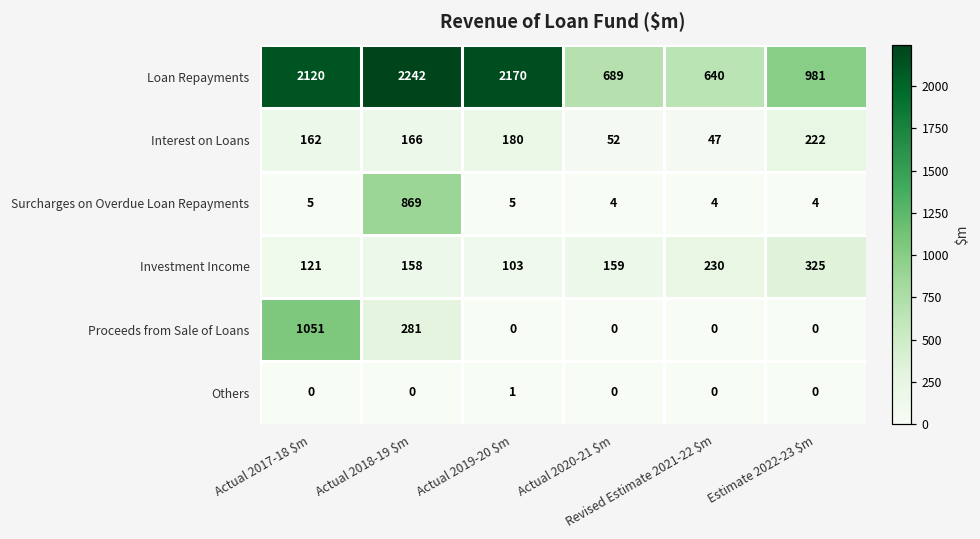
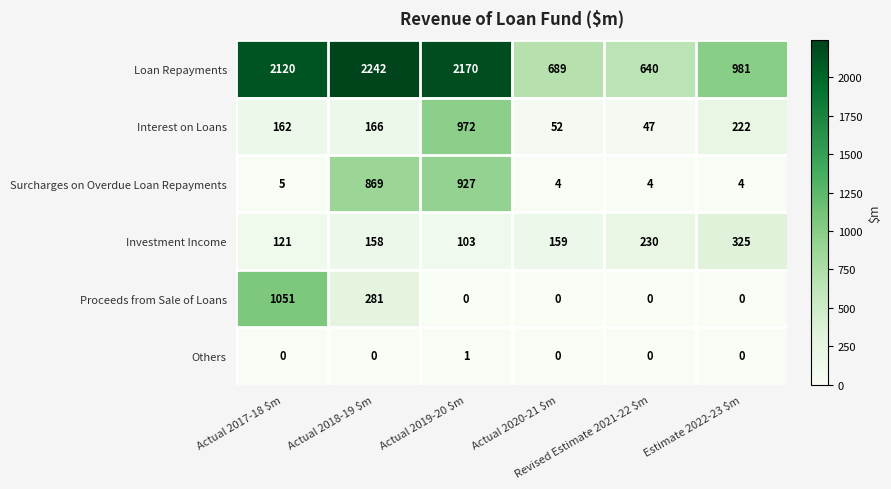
Interest on Loans, Actual 2019-20 $m: 180 -> 972
Surcharges on Overdue Loan Repayments, Actual 2019-20 $m: 5 -> 927
